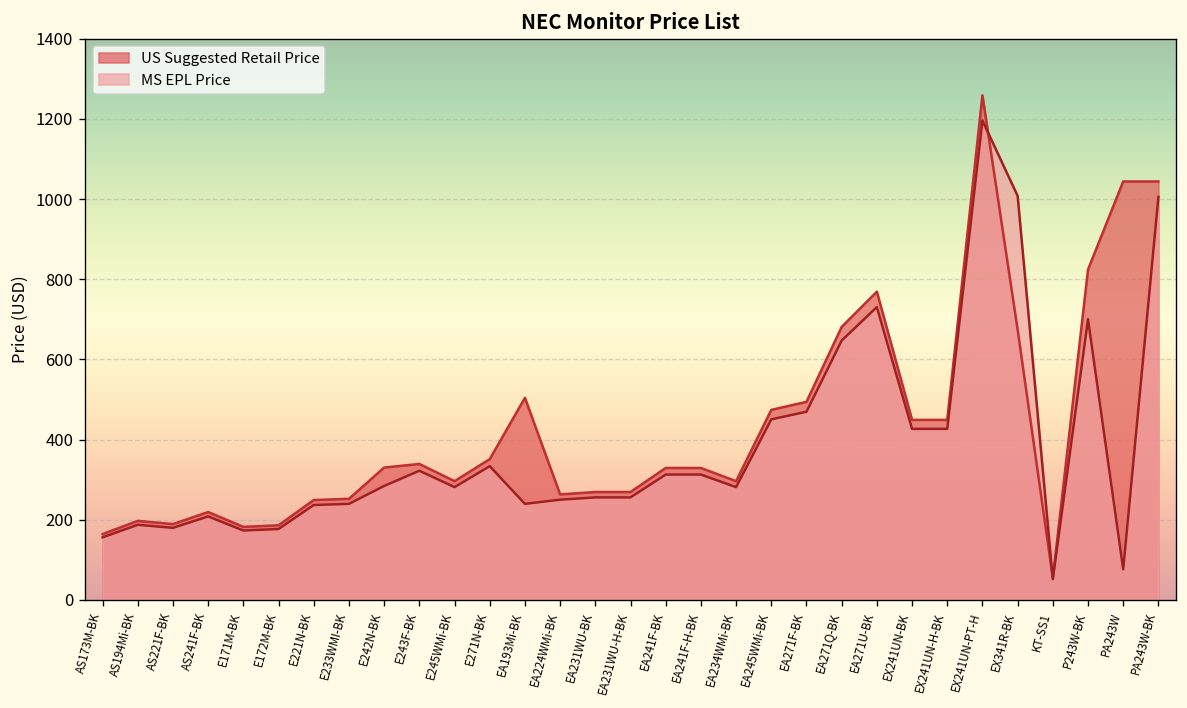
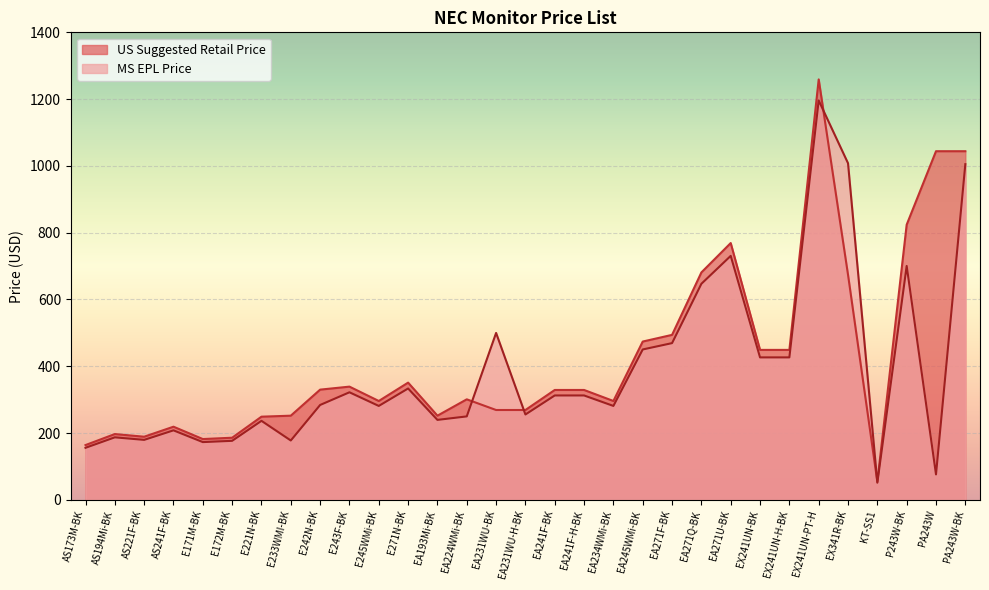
MS EPL Price, E233WMI-BK: 240 -> 180
US Suggested Retail Price, EA193Mi-BK: 500 -> 250
US Suggested Retail Price, EA224WMi-BK: 260 -> 300
MS EPL Price, EA231WU-BK: 260 -> 500
